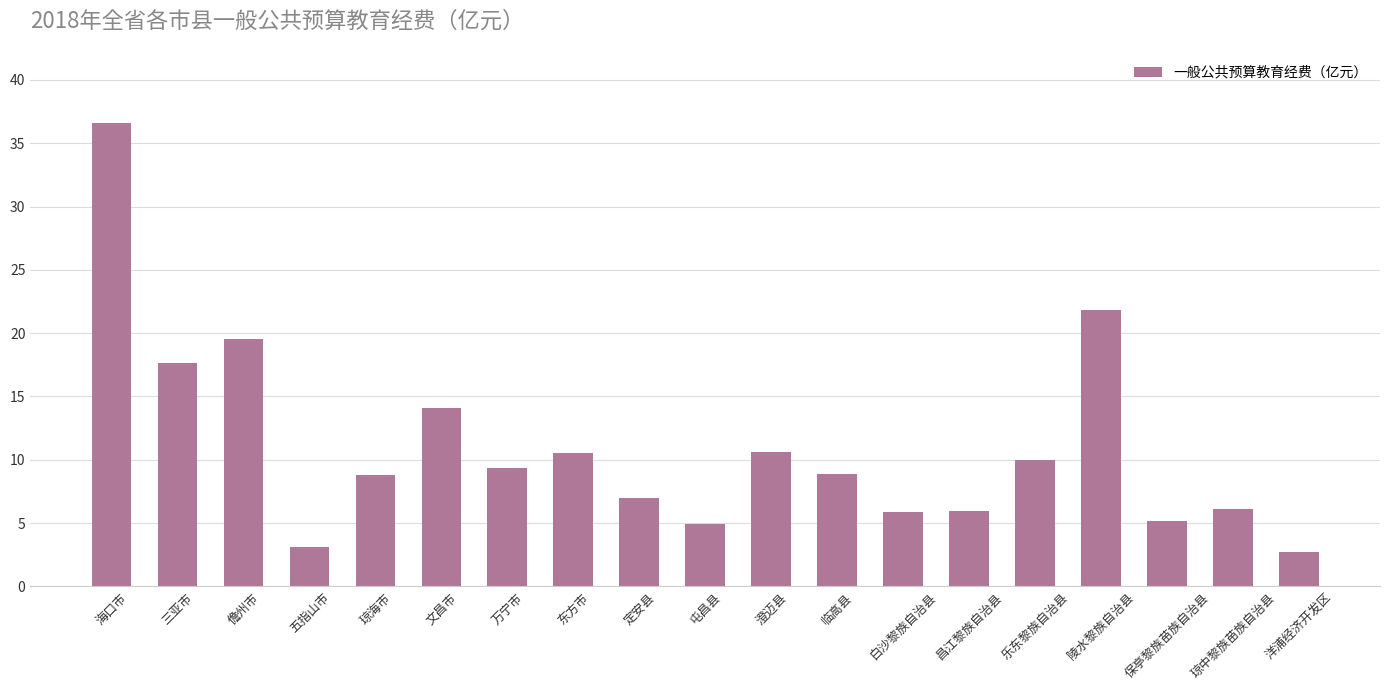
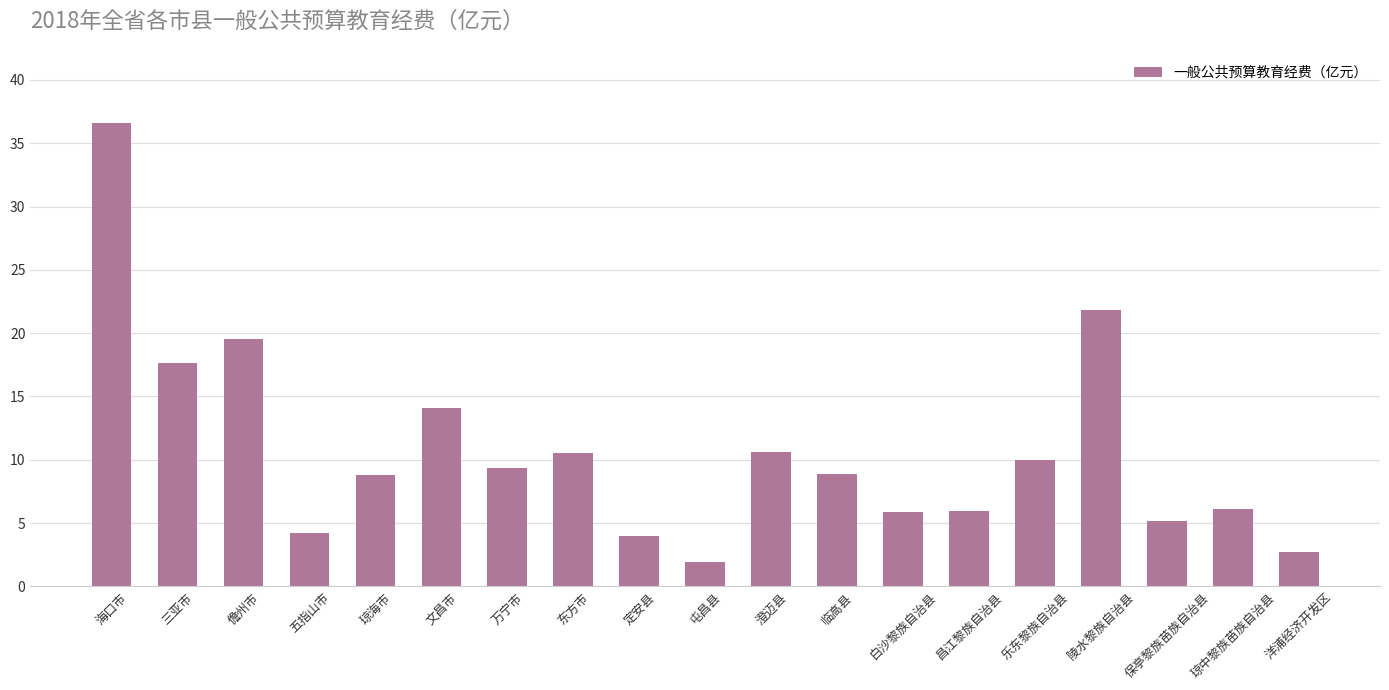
五指山市: 3.1 -> 4.2
定安县: 7.0 -> 4.0
屯昌县: 4.9 -> 1.9
